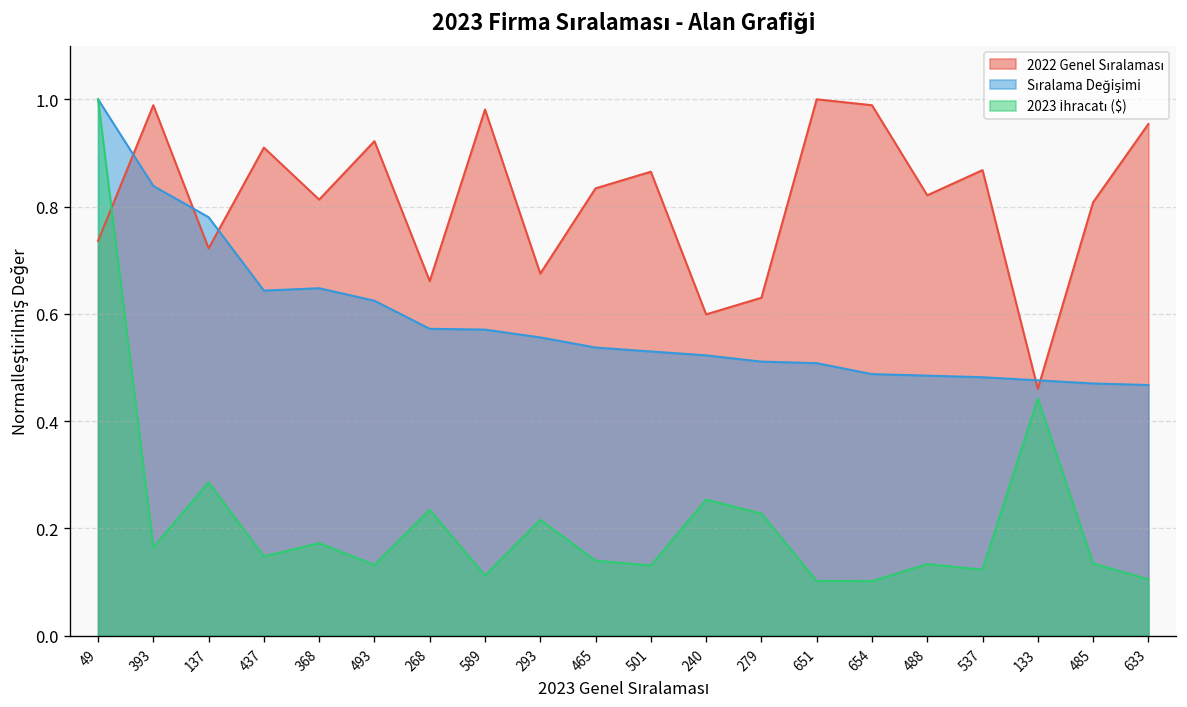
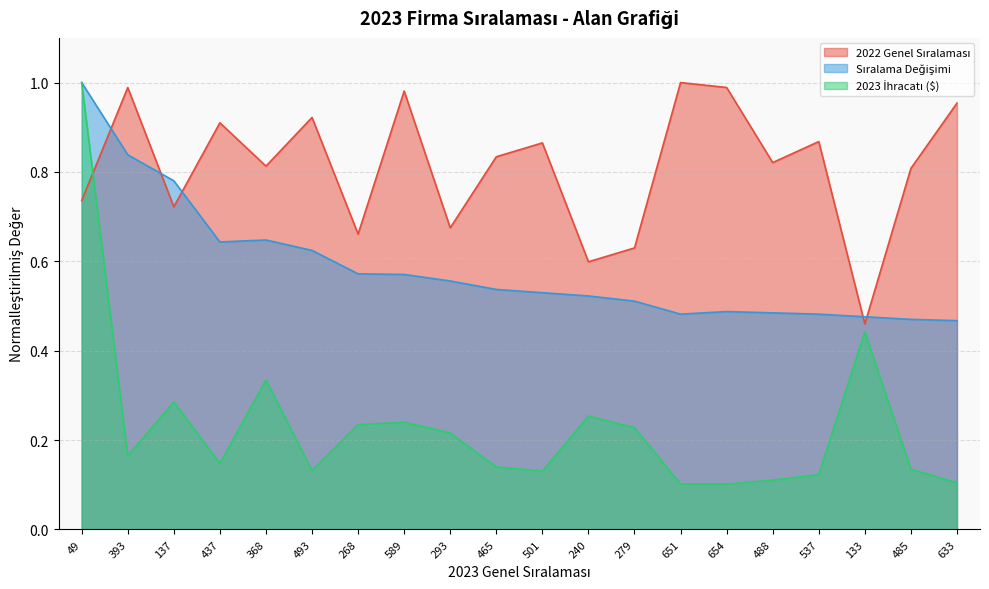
2023 İhracatı ($), 368: 0.17 -> 0.33
2023 İhracatı ($), 589: 0.11 -> 0.24
Sıralama Değişimi, 651: 0.51 -> 0.48
2023 İhracatı ($), 488: 0.13 -> 0.11
